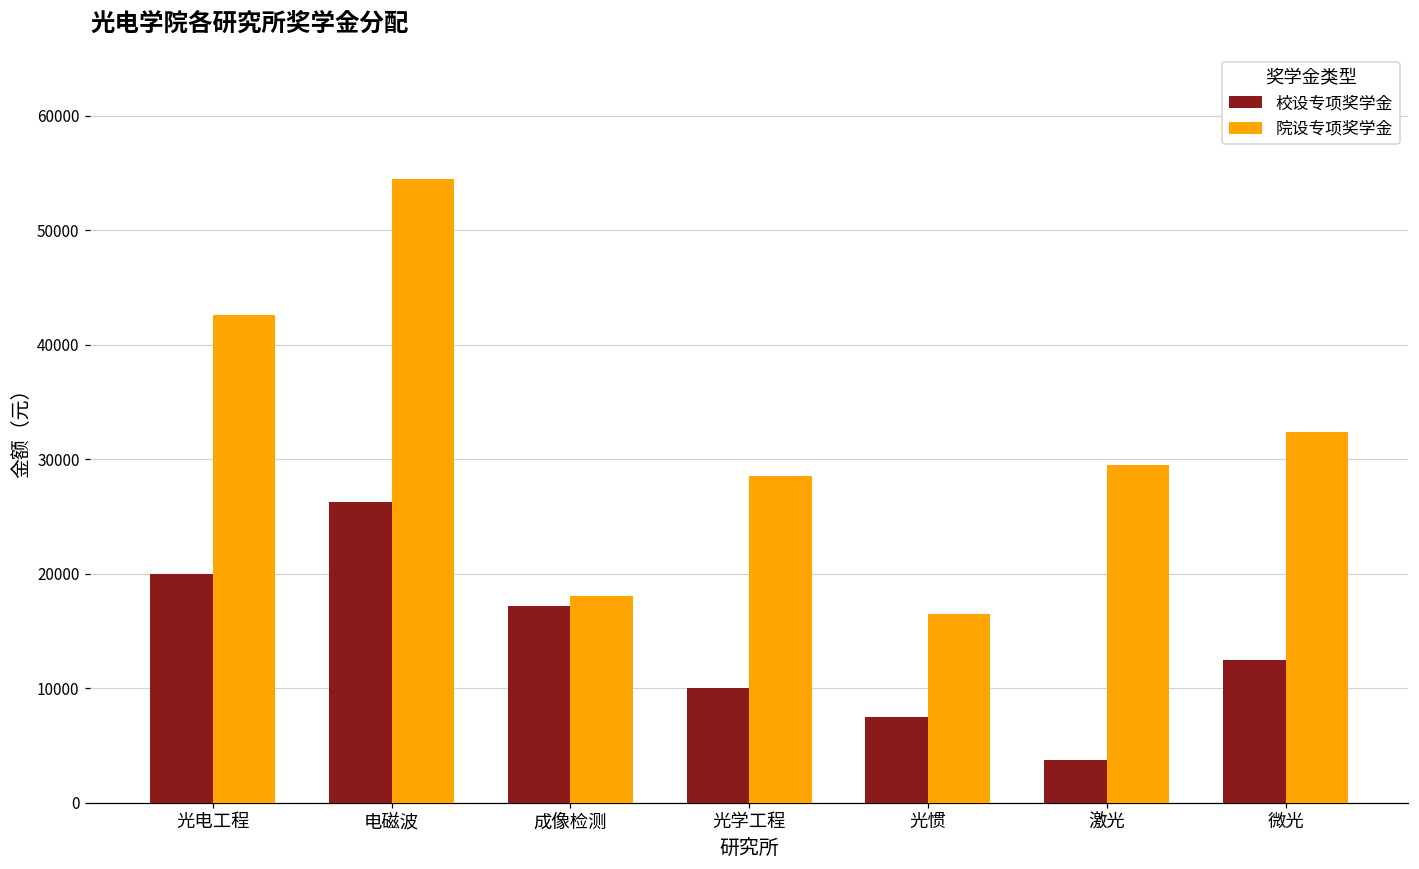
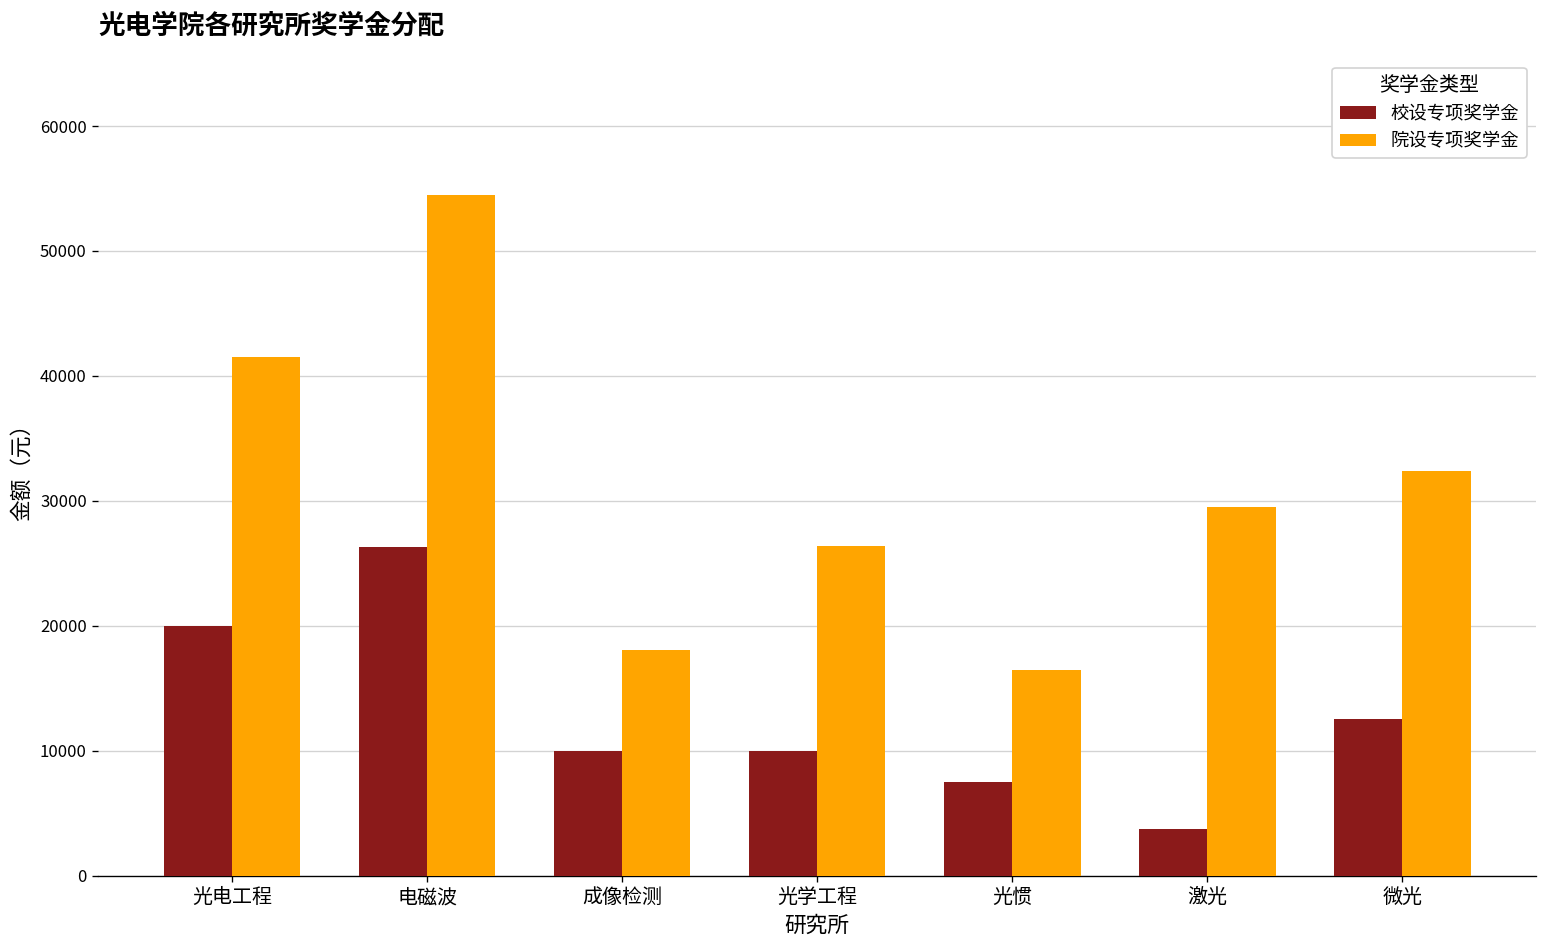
院设专项奖学金, 光电工程: 42600 -> 41500
校设专项奖学金, 成像检测: 17200 -> 10000
院设专项奖学金, 光学工程: 28500 -> 26400
